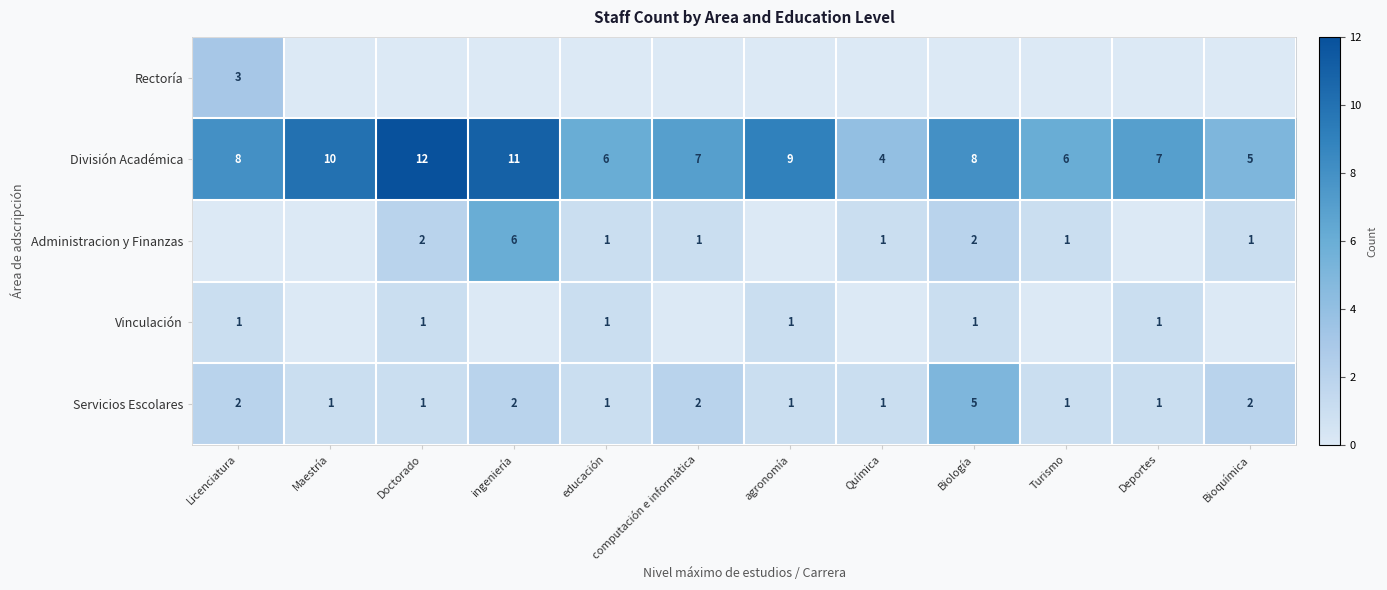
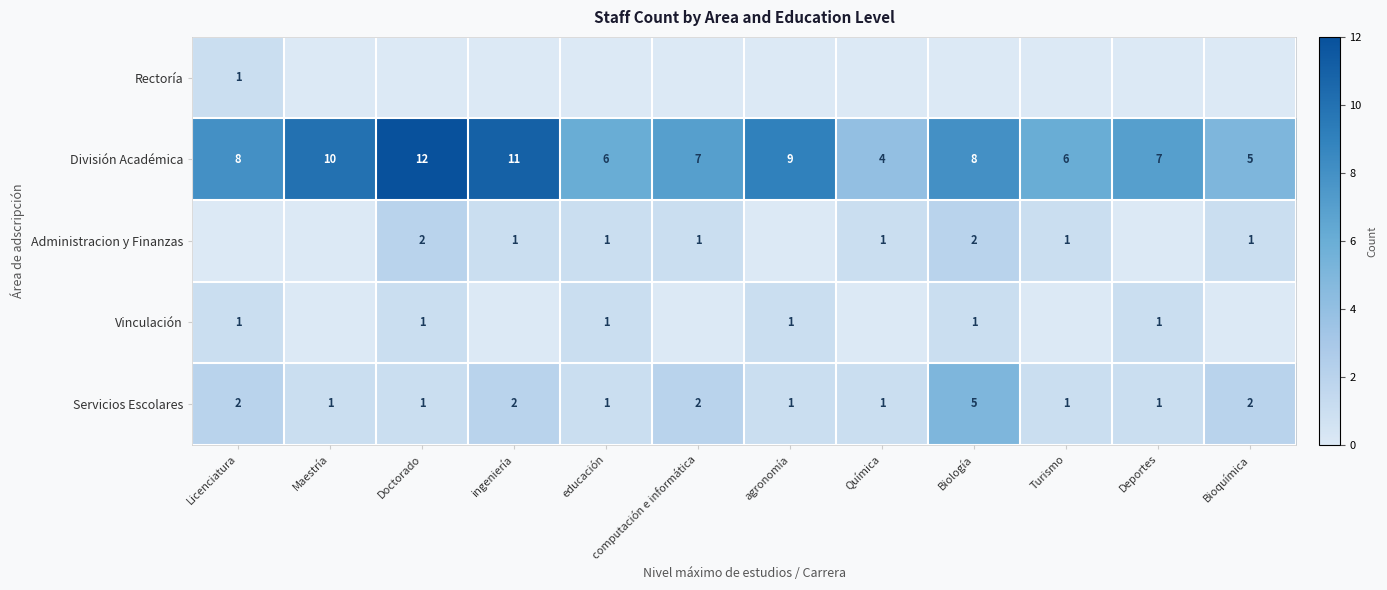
Rectoría, Licenciatura: 3 -> 1
Administracion y Finanzas, ingeniería: 6 -> 1
